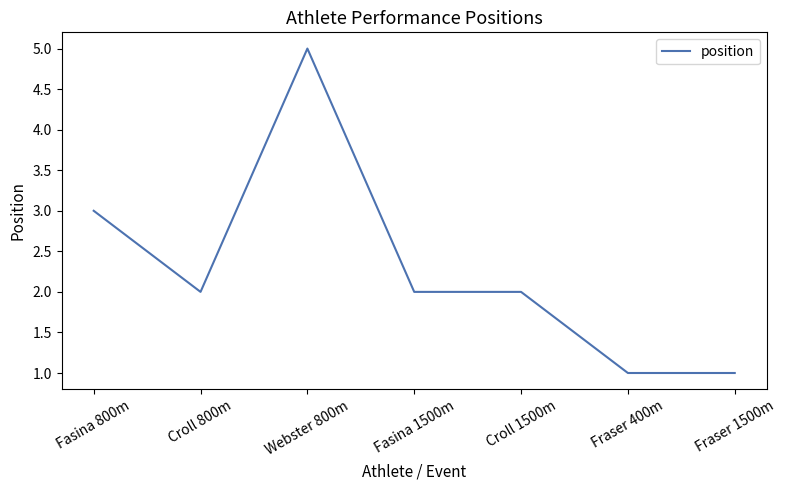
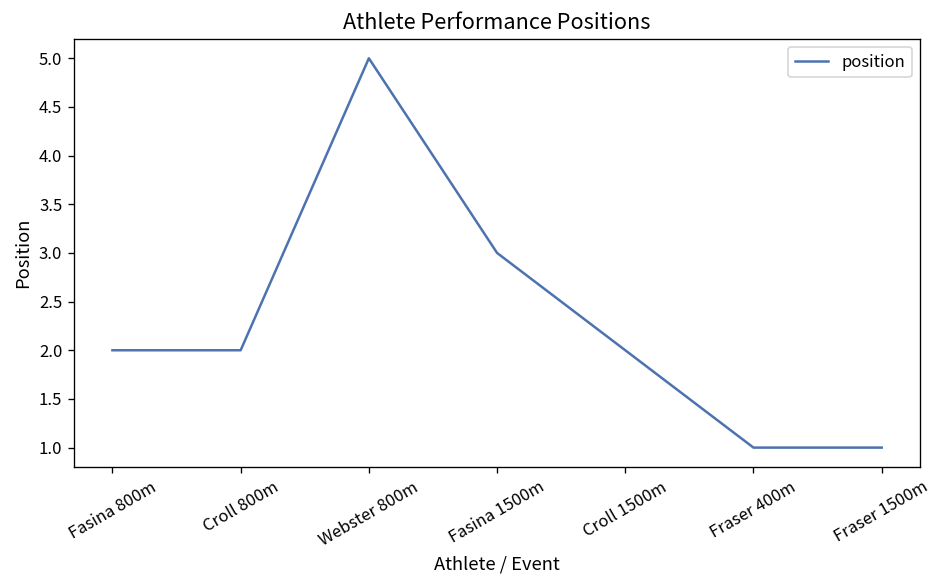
Fasina 800m: 3 -> 2
Fasina 1500m: 2 -> 3
